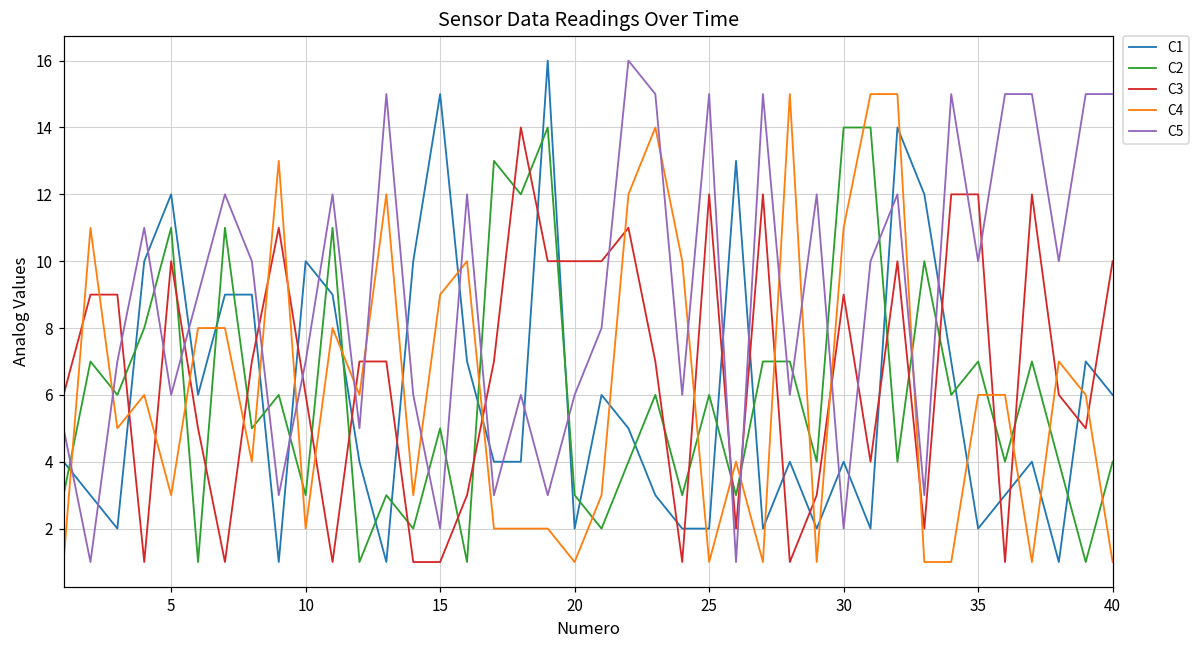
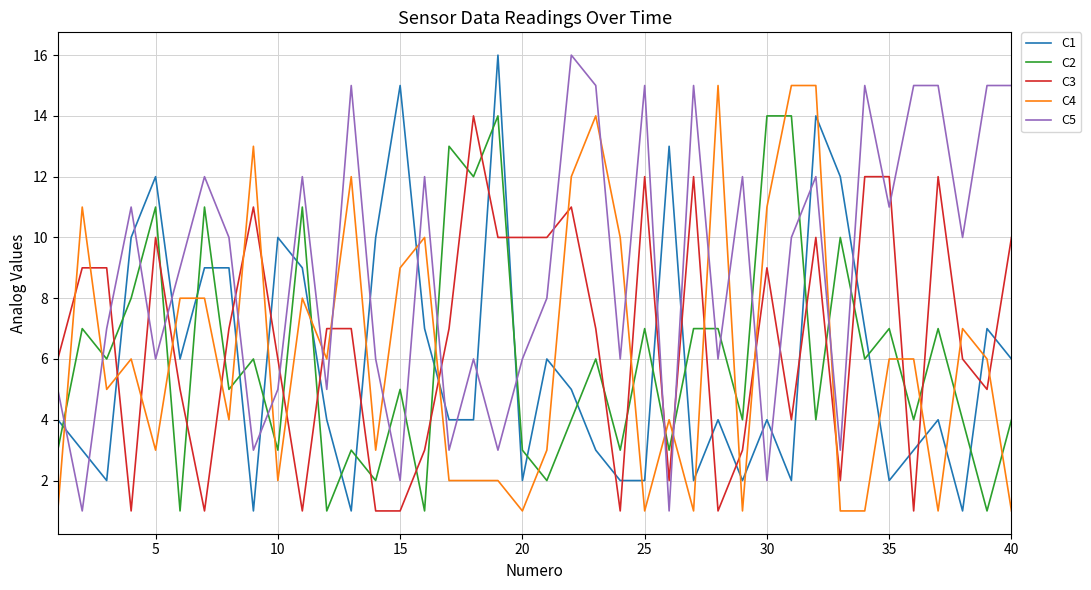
C5, 10: 7 -> 5
C2, 25: 6 -> 7
C5, 35: 10 -> 11
